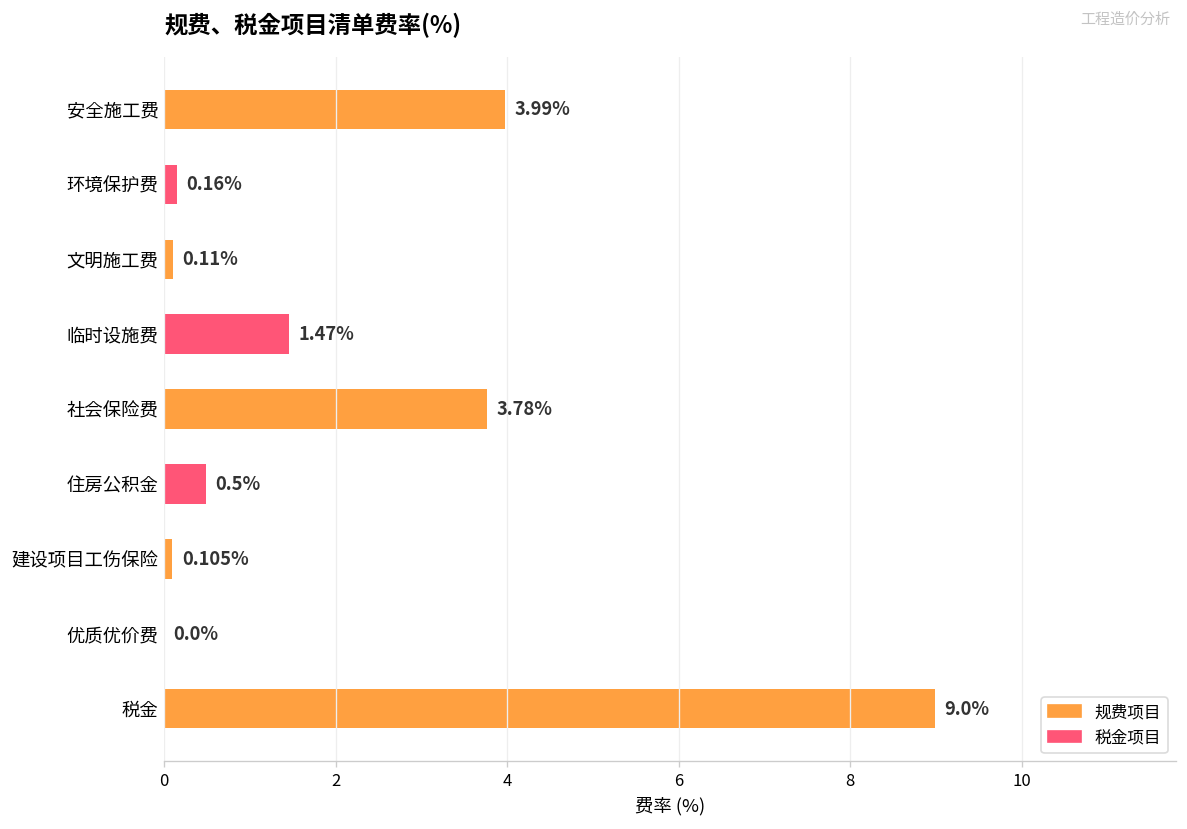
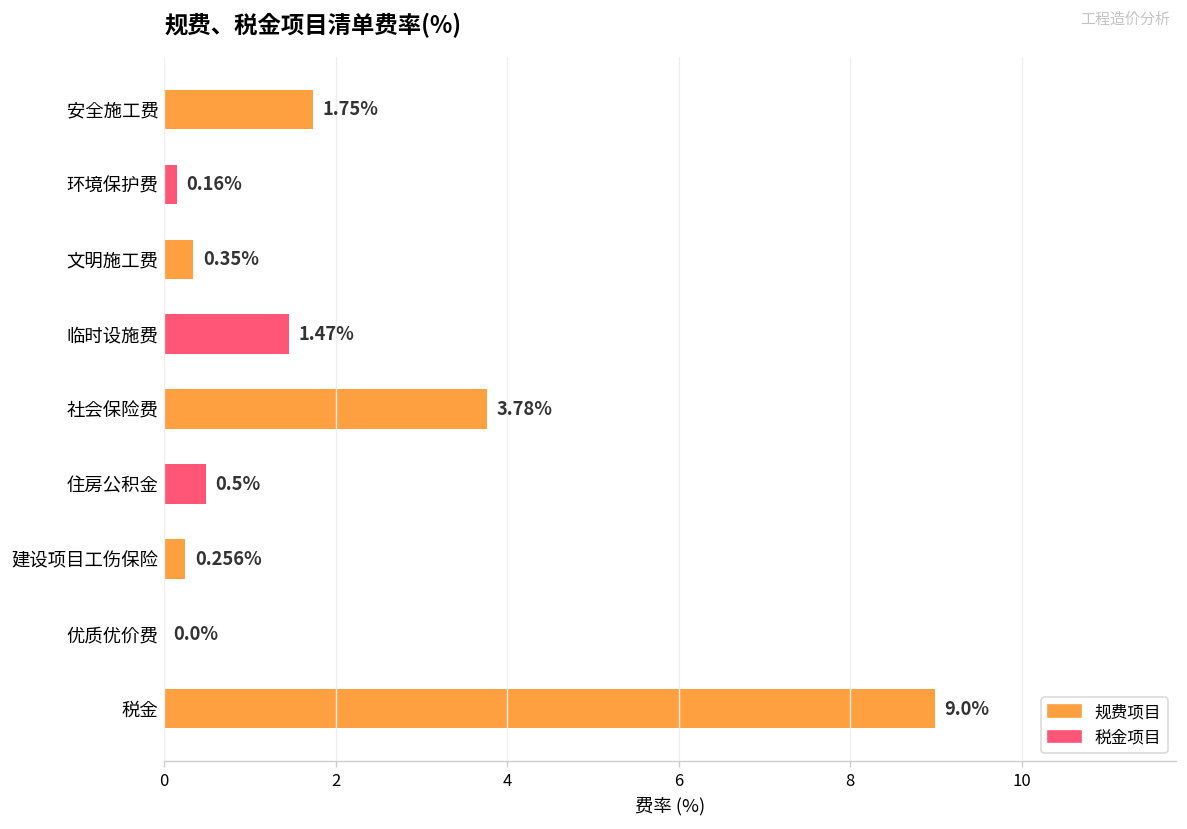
安全施工费: 3.99% -> 1.75%
文明施工费: 0.11% -> 0.35%
建设项目工伤保险: 0.105% -> 0.256%
